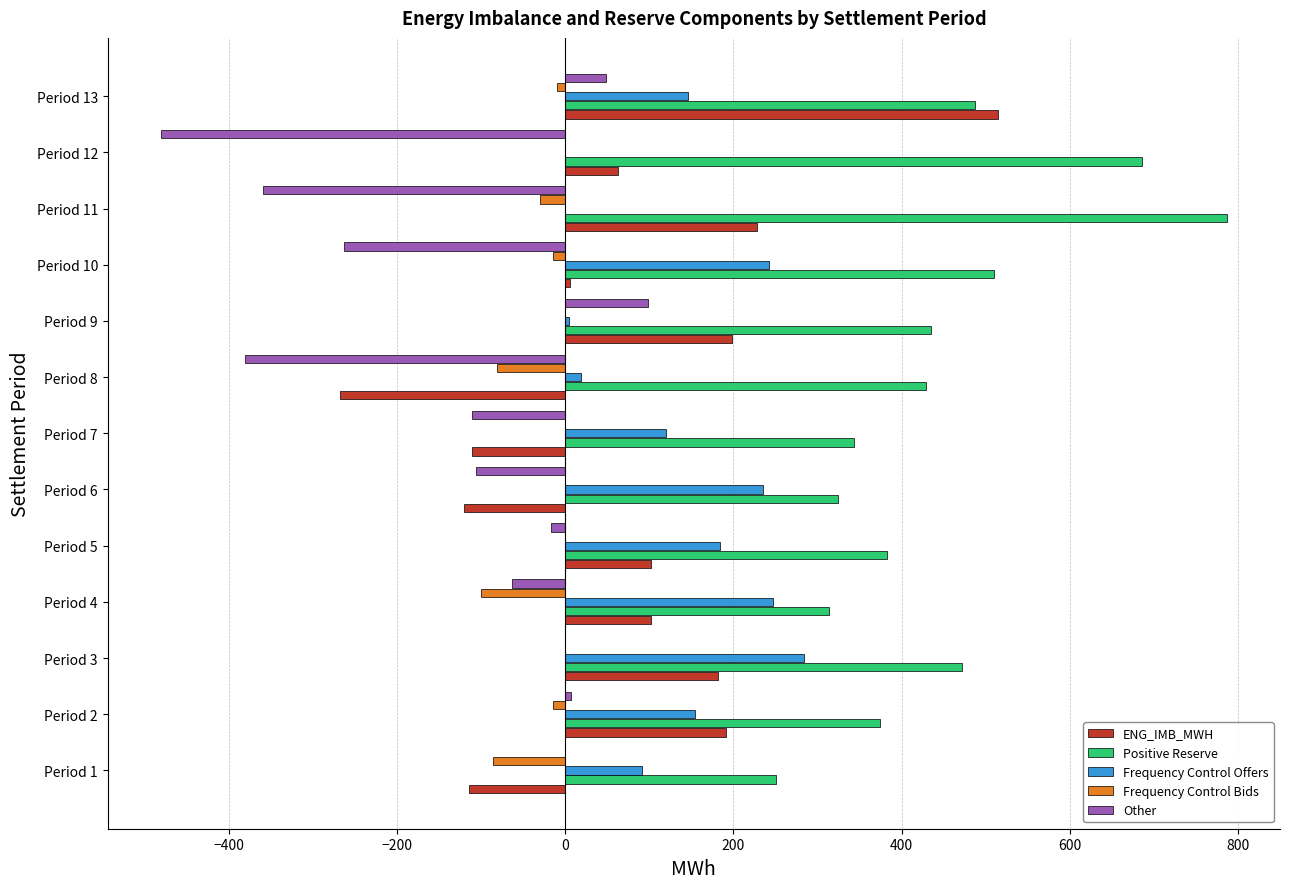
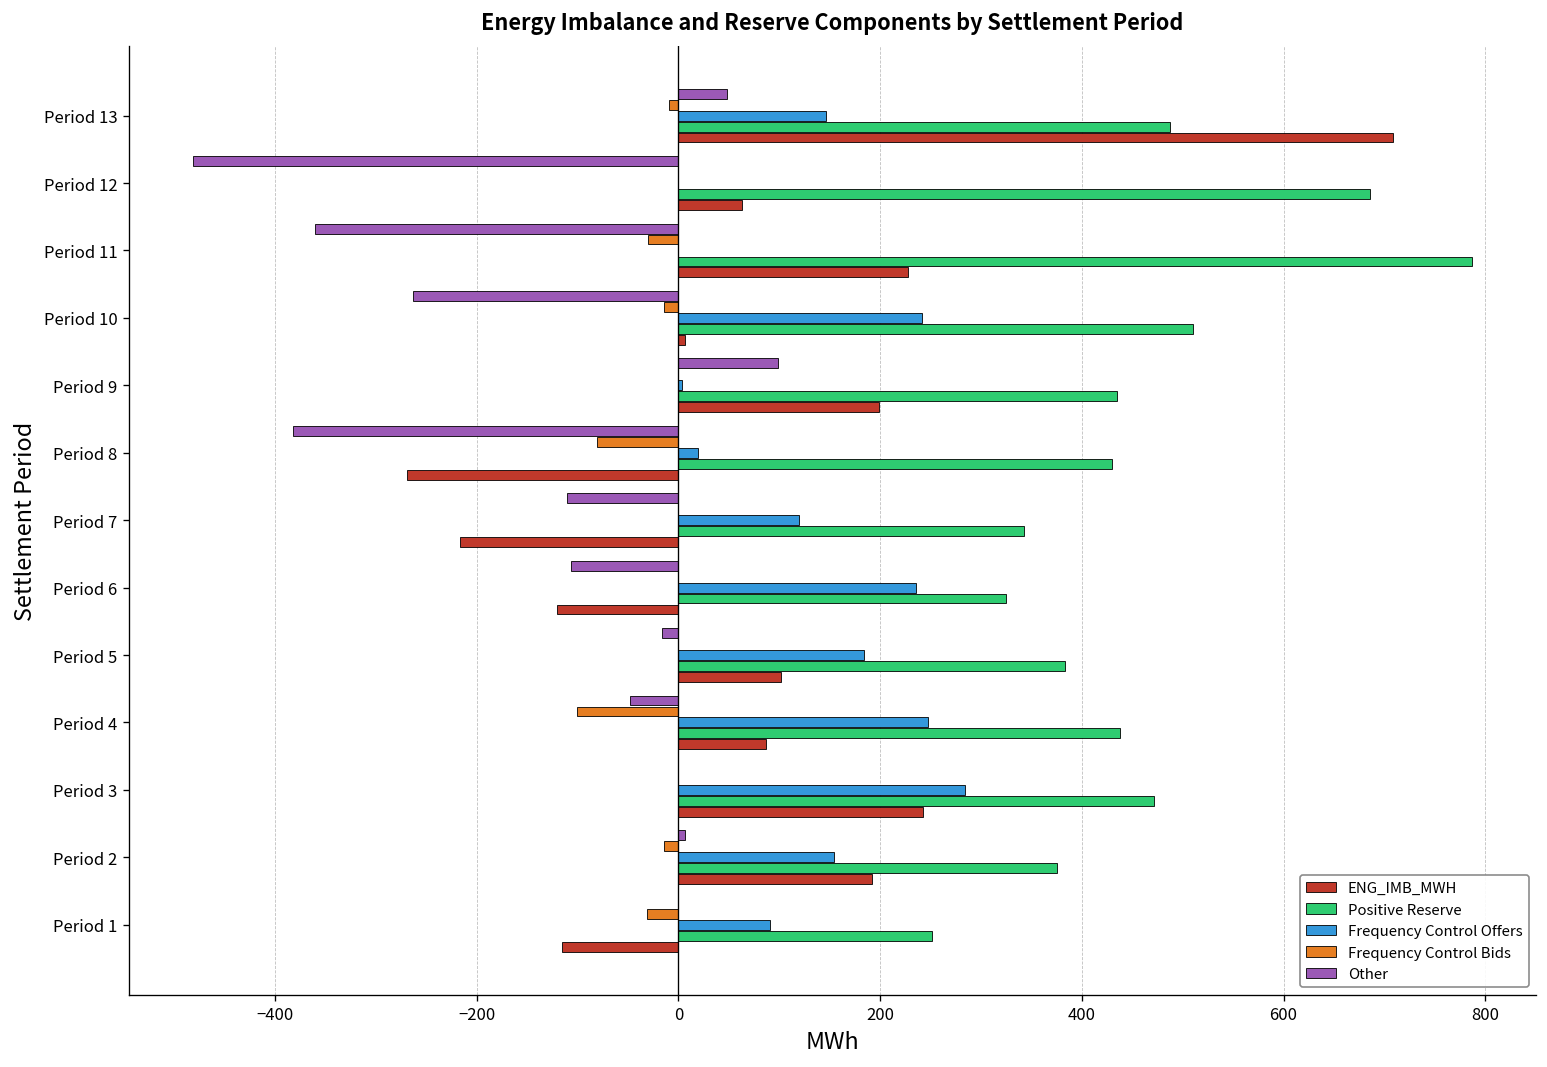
ENG_IMB_MWH, Period 13: 520 -> 710
ENG_IMB_MWH, Period 7: -110 -> -220
Other, Period 4: -60 -> -50
Positive Reserve, Period 4: 310 -> 440
ENG_IMB_MWH, Period 4: 100 -> 90
ENG_IMB_MWH, Period 3: 180 -> 240
Frequency Control Bids, Period 1: -90 -> -30
